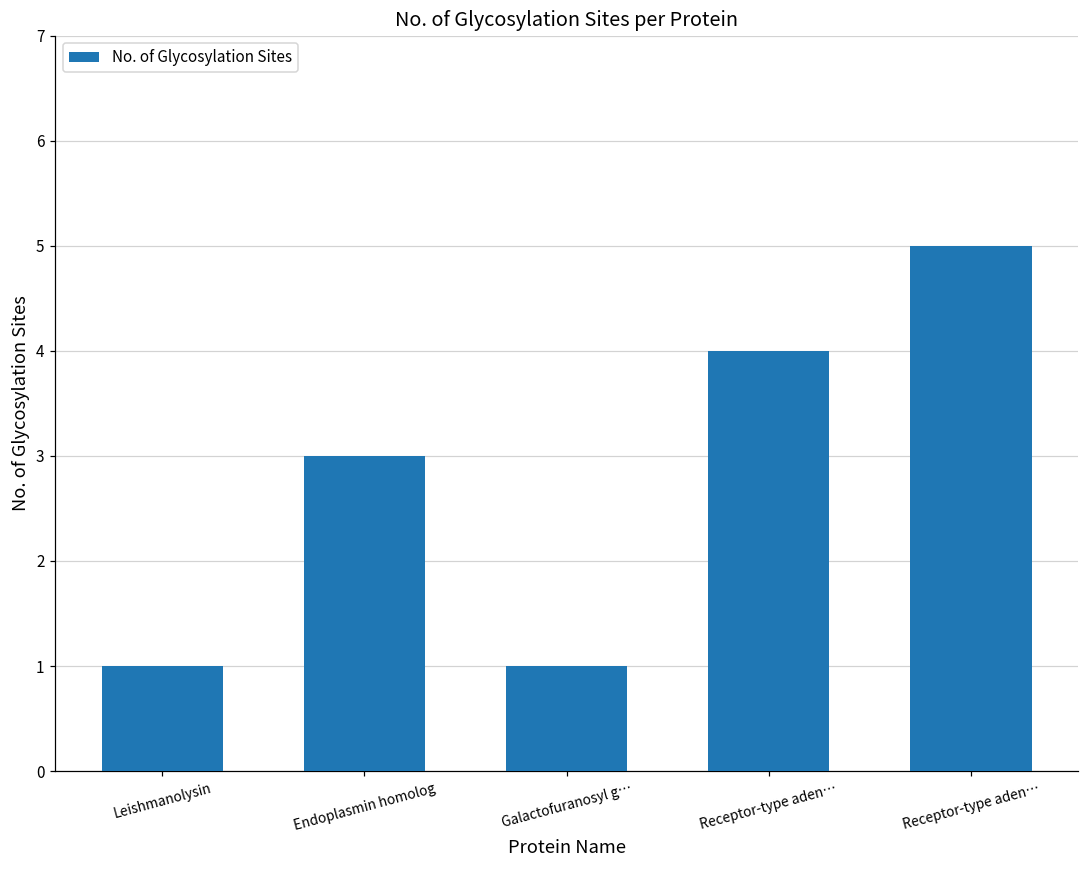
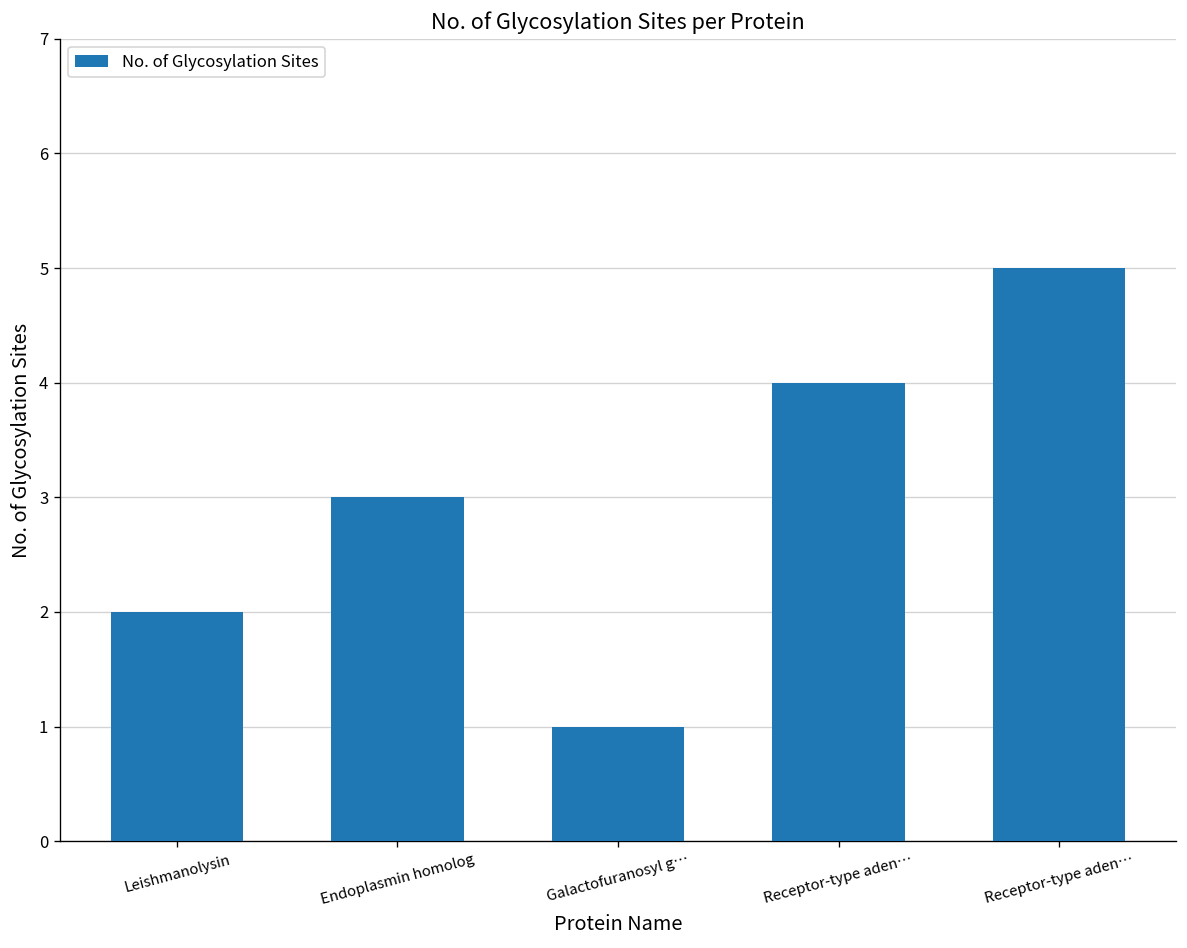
Leishmanolysin: 1 -> 2
